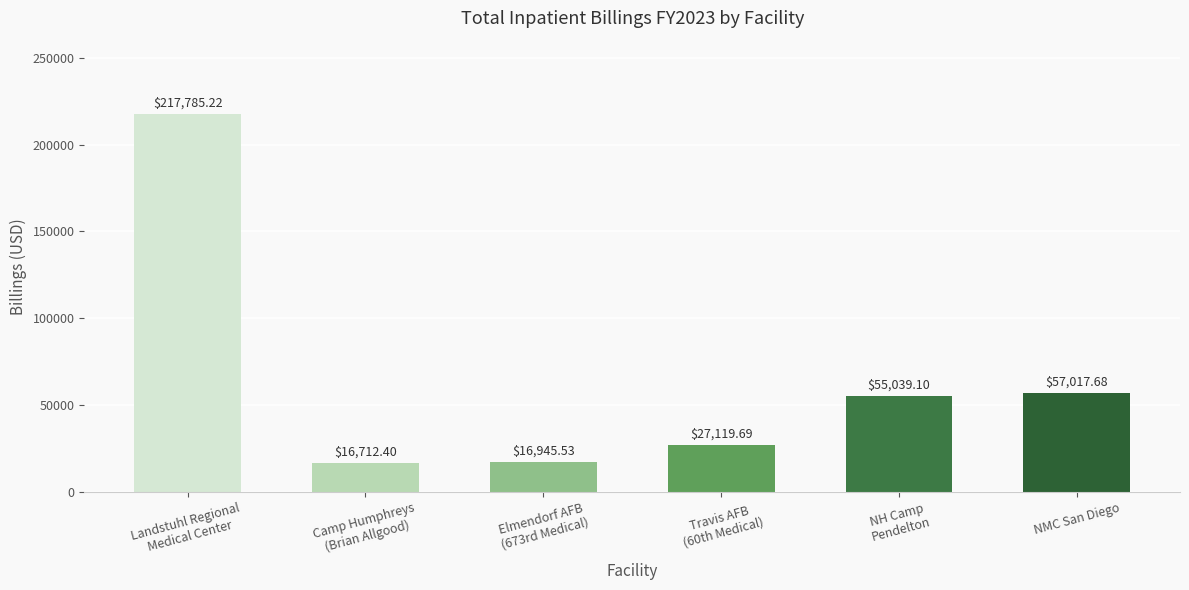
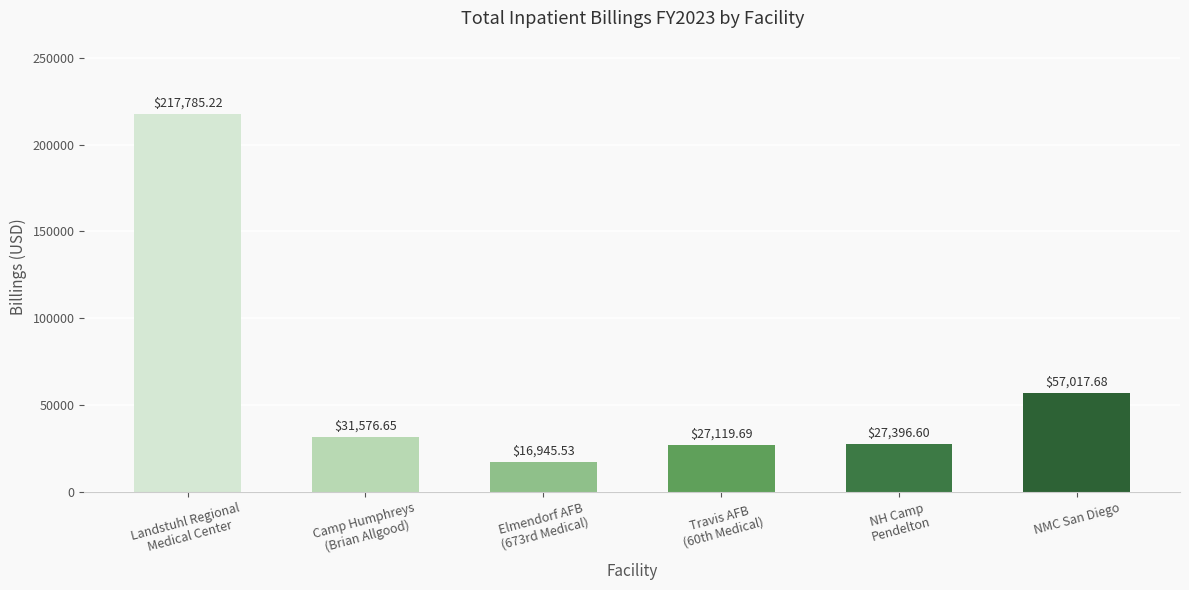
Camp Humphreys (Brian Allgood): $16,712.40 -> $31,576.65
NH Camp Pendelton: $55,039.10 -> $27,396.60
